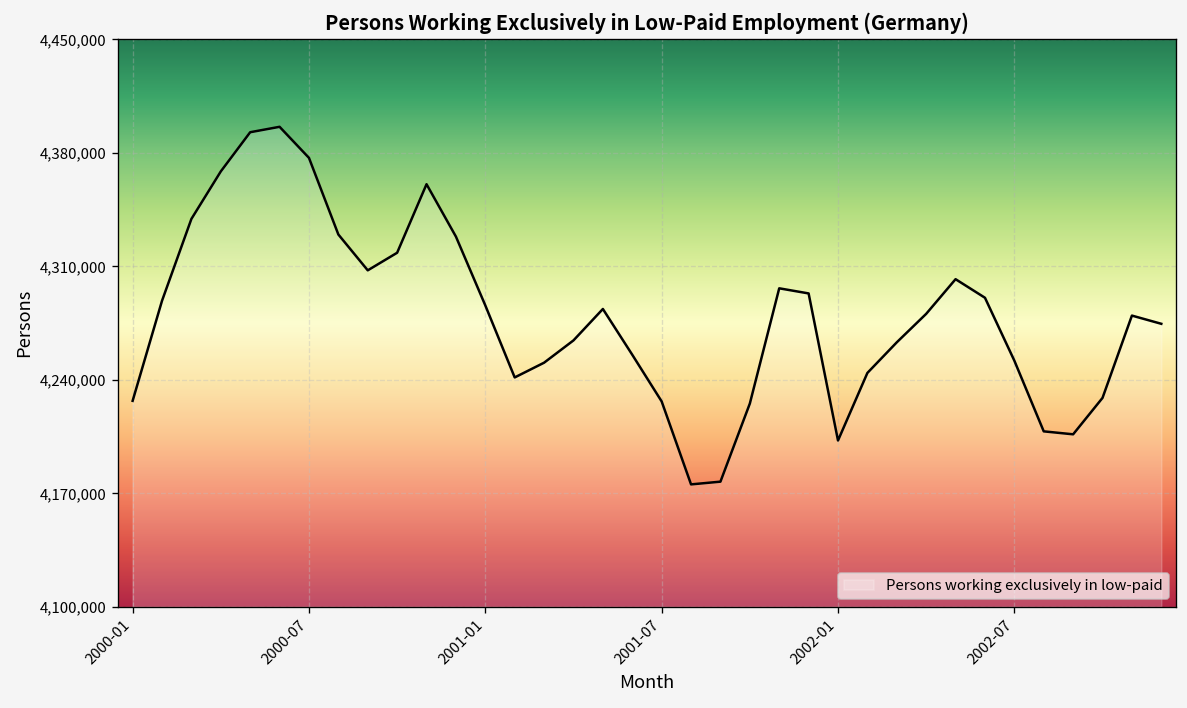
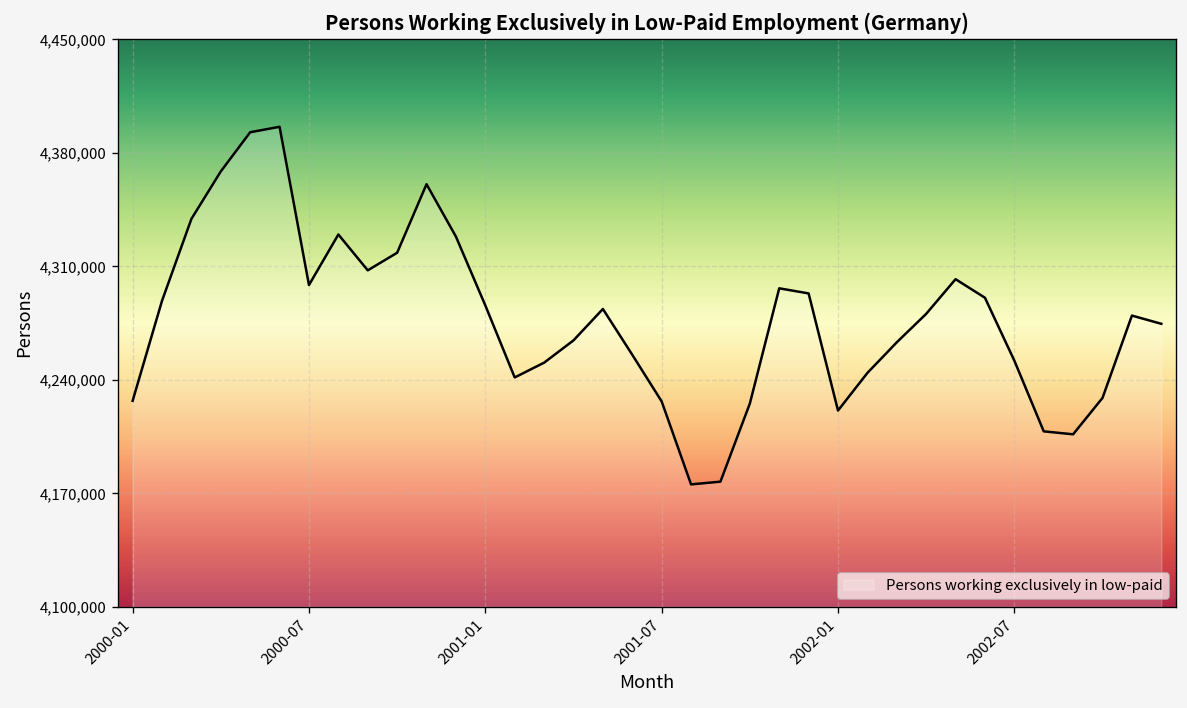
2000-07: 4,377,000 -> 4,299,000
2002-01: 4,203,000 -> 4,221,000
